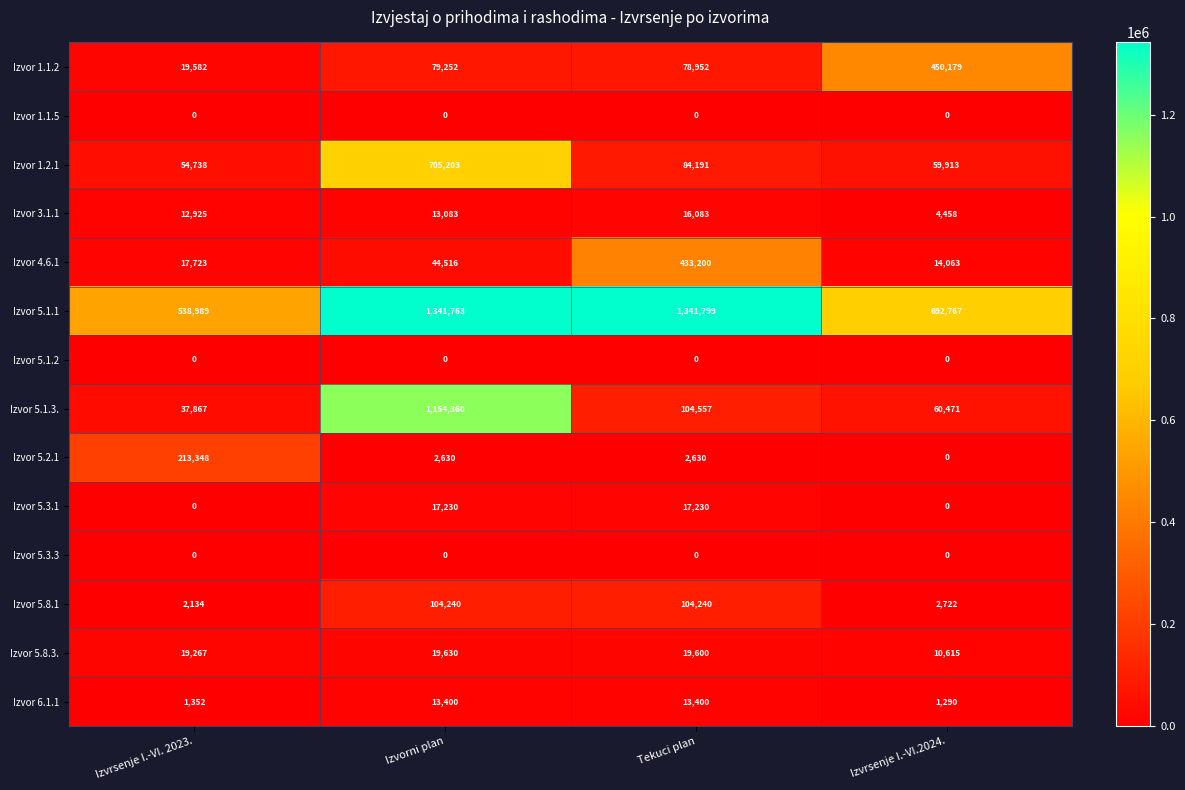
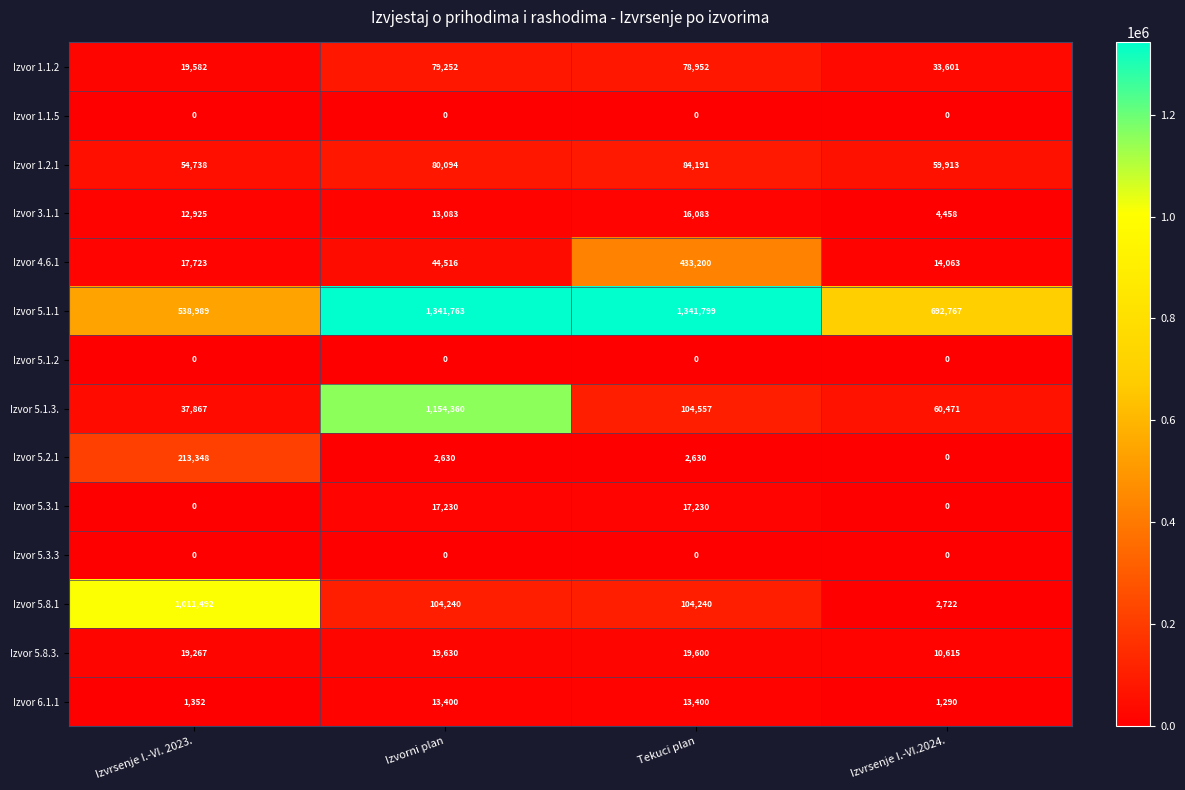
Izvor 1.1.2, Izvrsenje I.-VI.2024.: 450,179 -> 33,601
Izvor 1.2.1, Izvorni plan: 705,203 -> 80,094
Izvor 5.8.1, Izvrsenje I.-VI. 2023.: 2,134 -> 1,011,492
